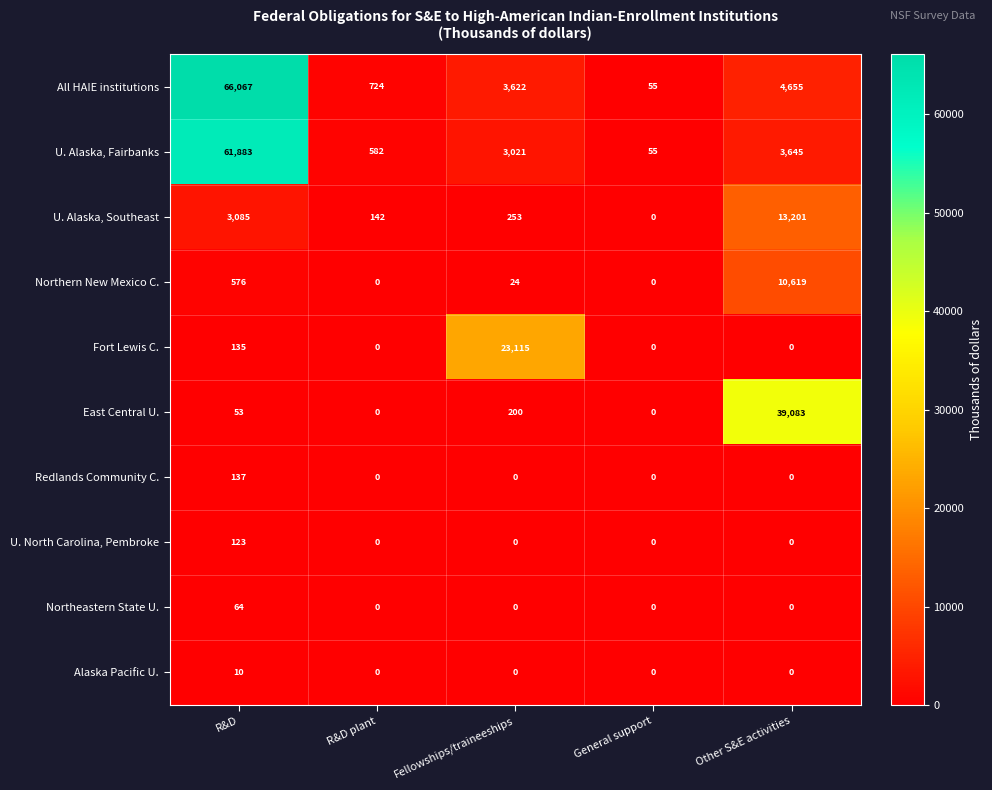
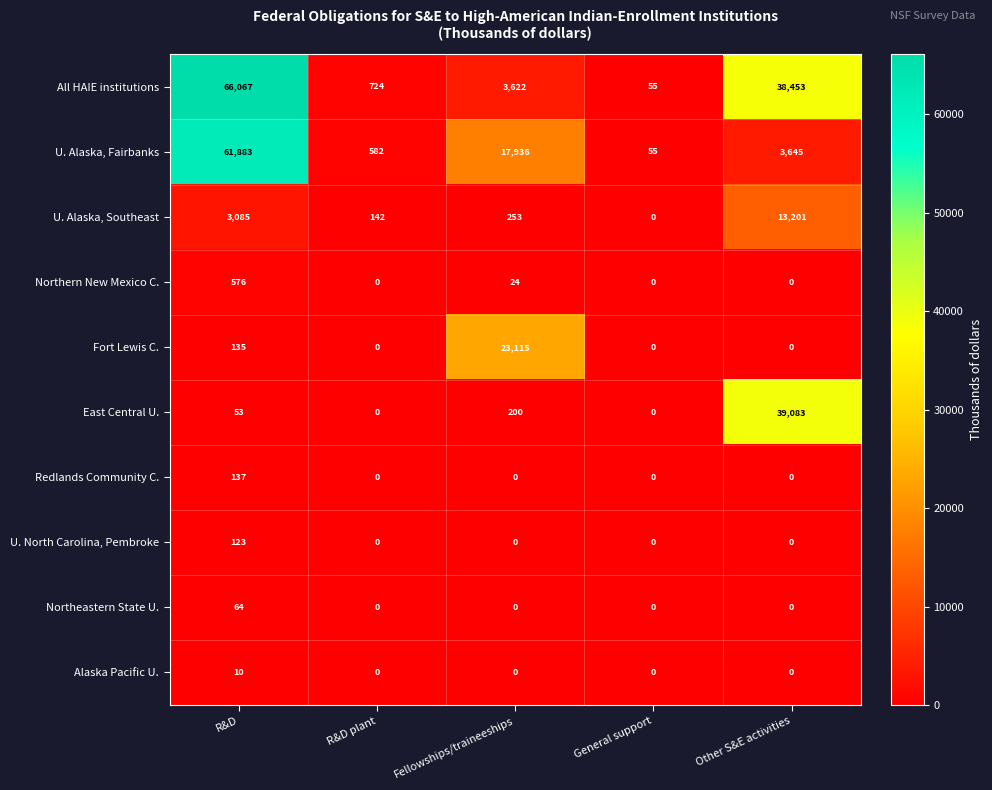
All HAIE institutions, Other S&E activities: 4,655 -> 38,453
U. Alaska, Fairbanks, Fellowships/traineeships: 3,021 -> 17,936
Northern New Mexico C., Other S&E activities: 10,619 -> 0
